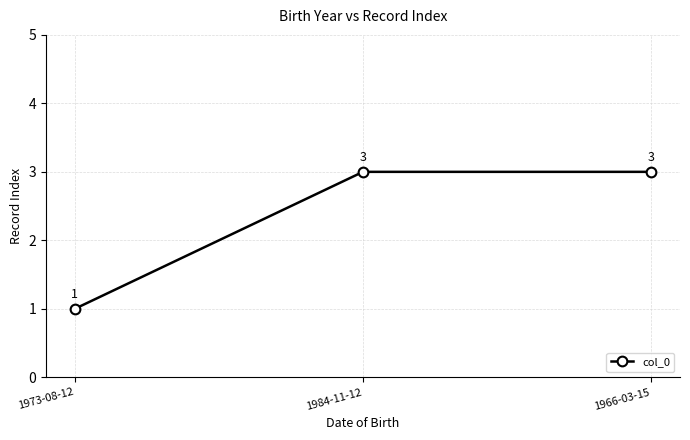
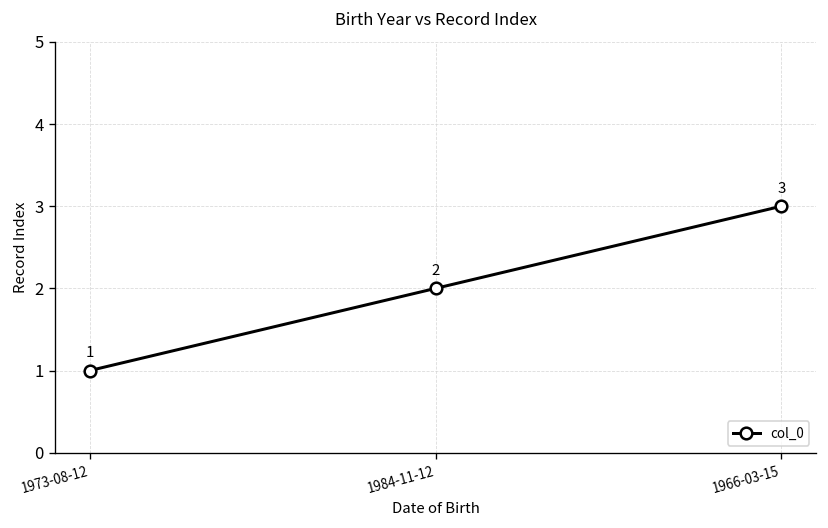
1984-11-12: 3 -> 2
